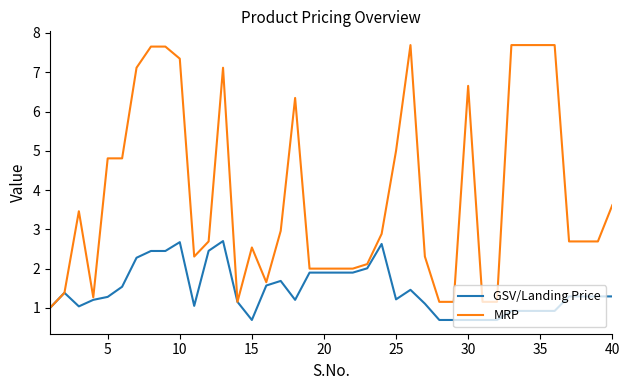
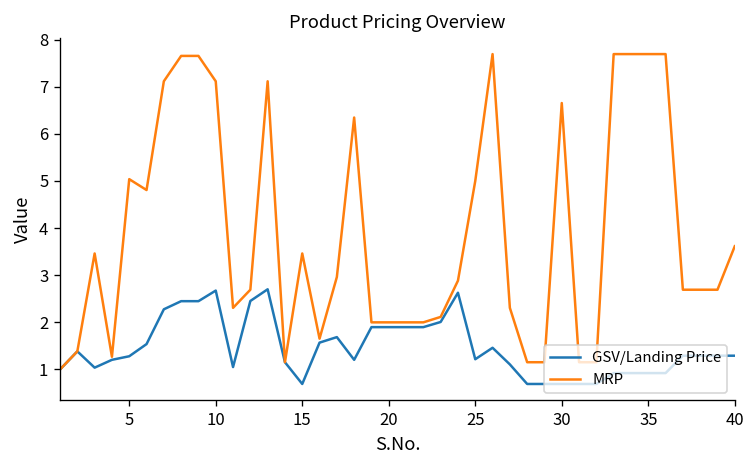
MRP, 5: 4.8 -> 5.0
MRP, 10: 7.3 -> 7.1
MRP, 15: 2.5 -> 3.5
